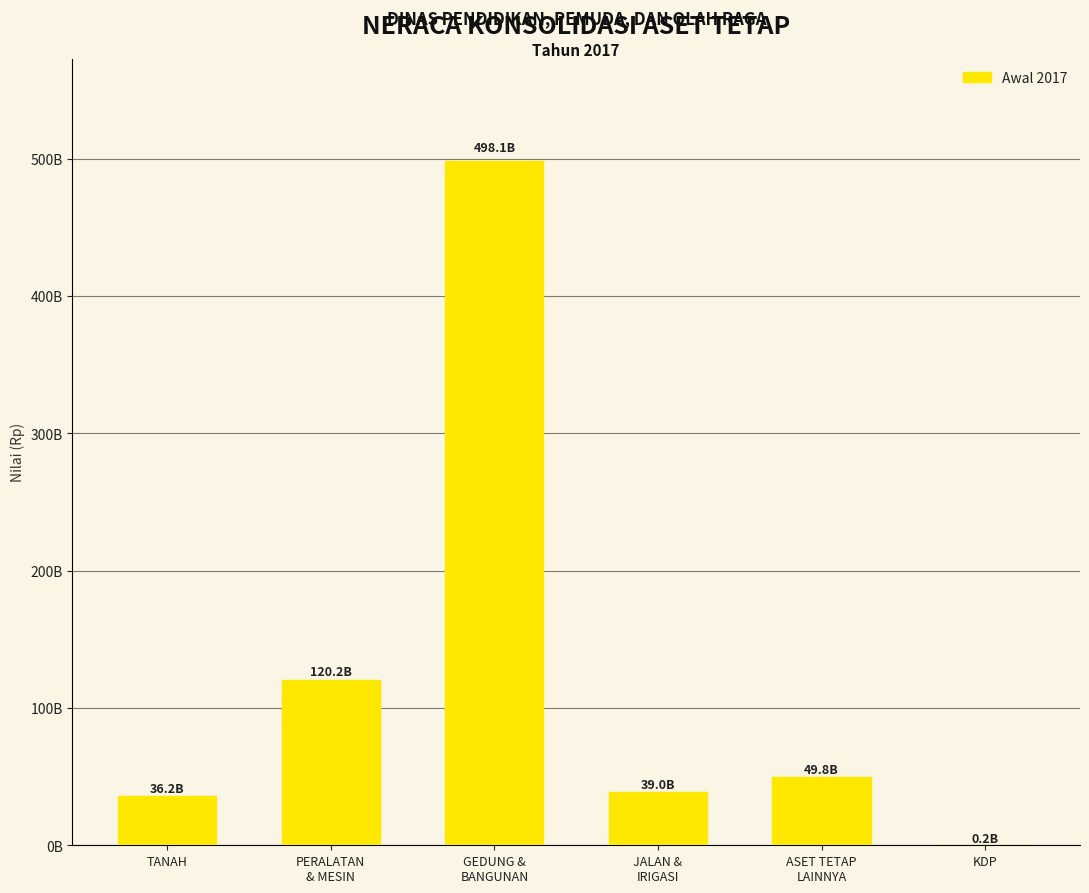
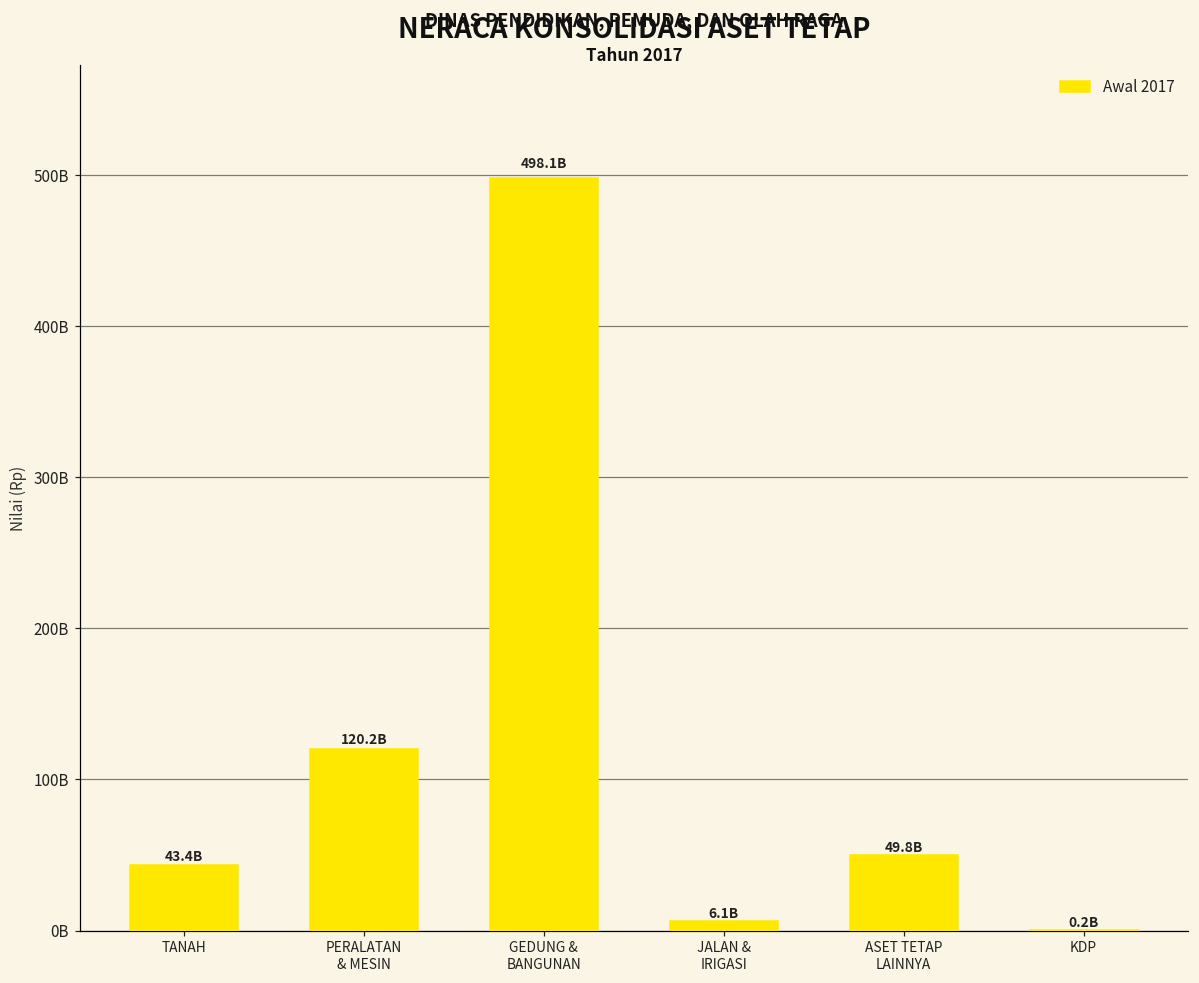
TANAH: 36.2B -> 43.4B
JALAN & IRIGASI: 39.0B -> 6.1B
